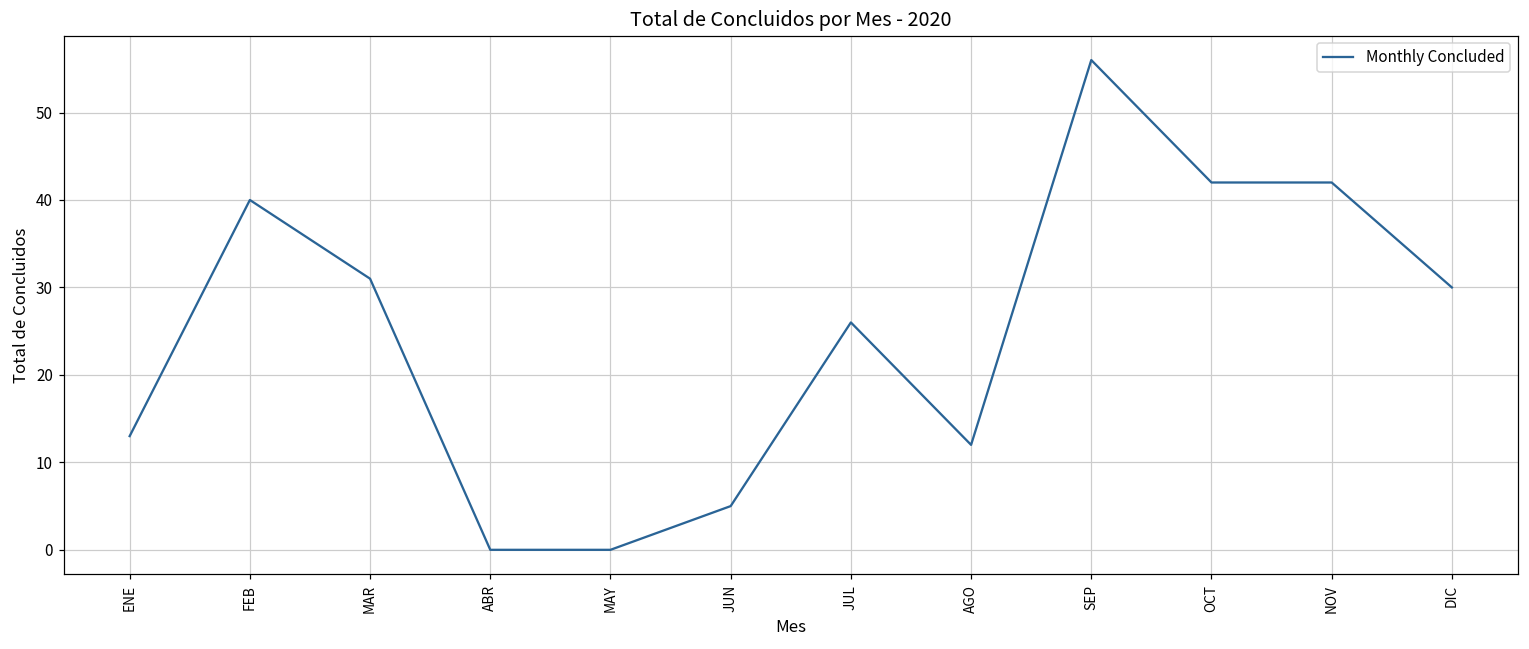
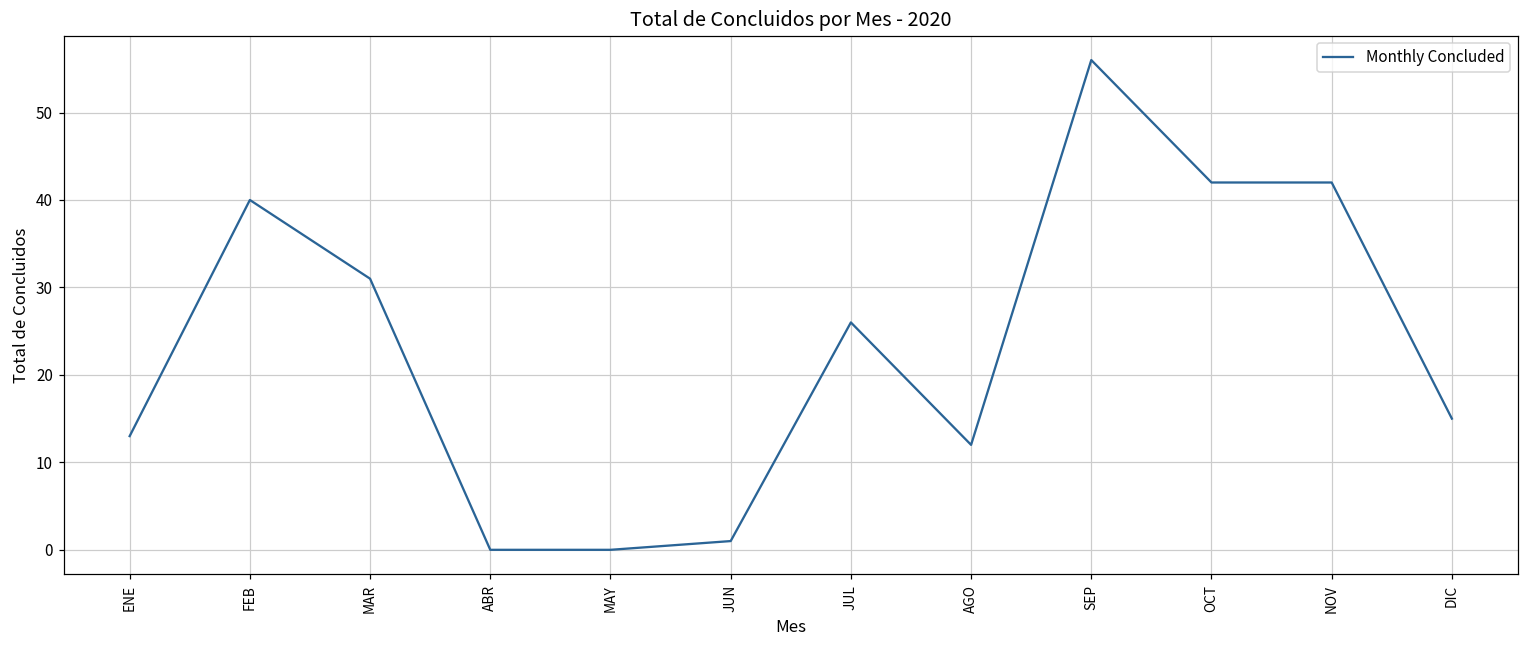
JUN: 5 -> 1
DIC: 30 -> 15
